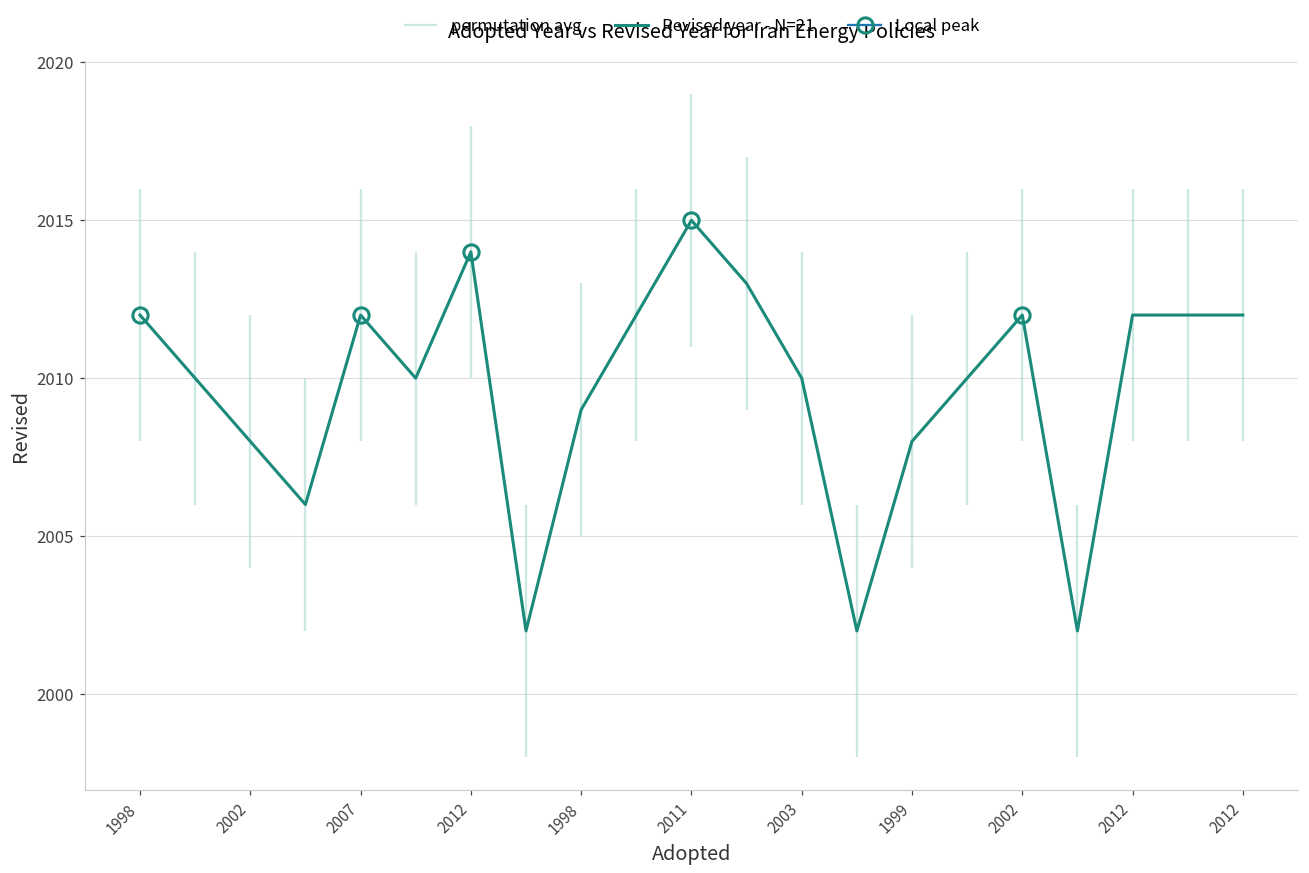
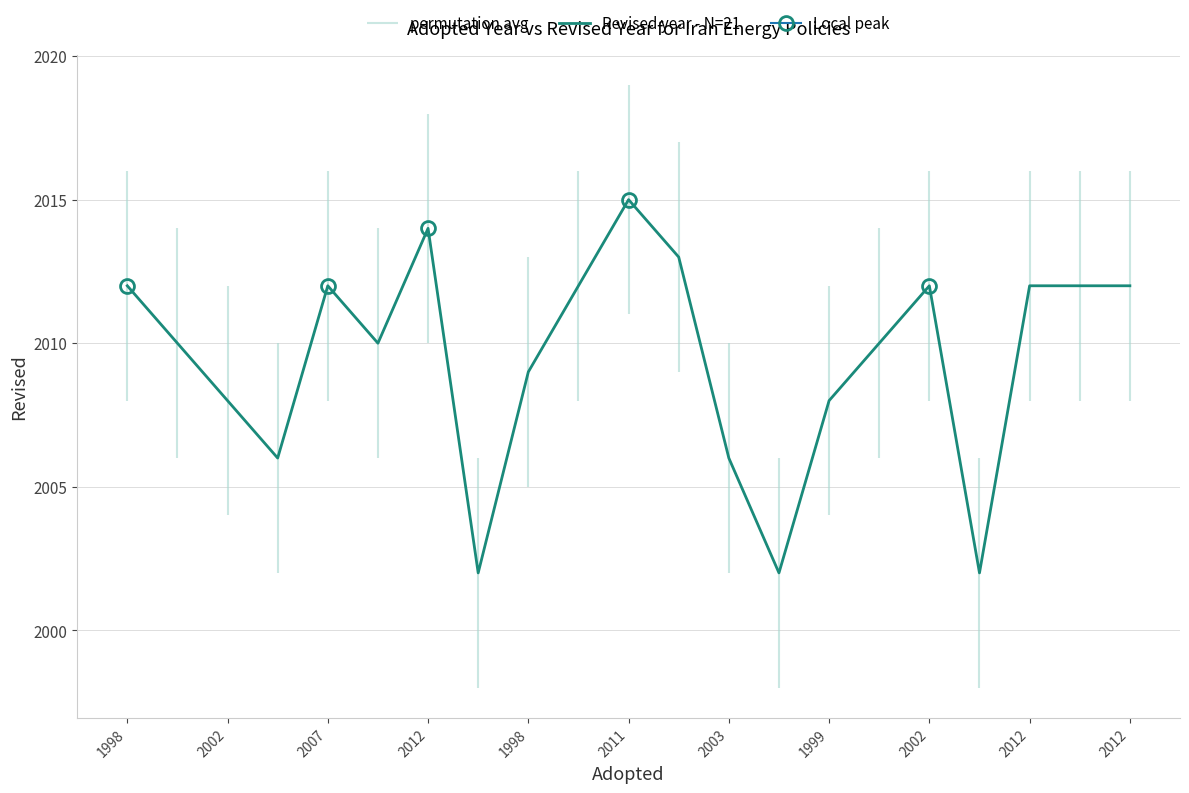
Revised year - N=21, 2003: 2010 -> 2006
